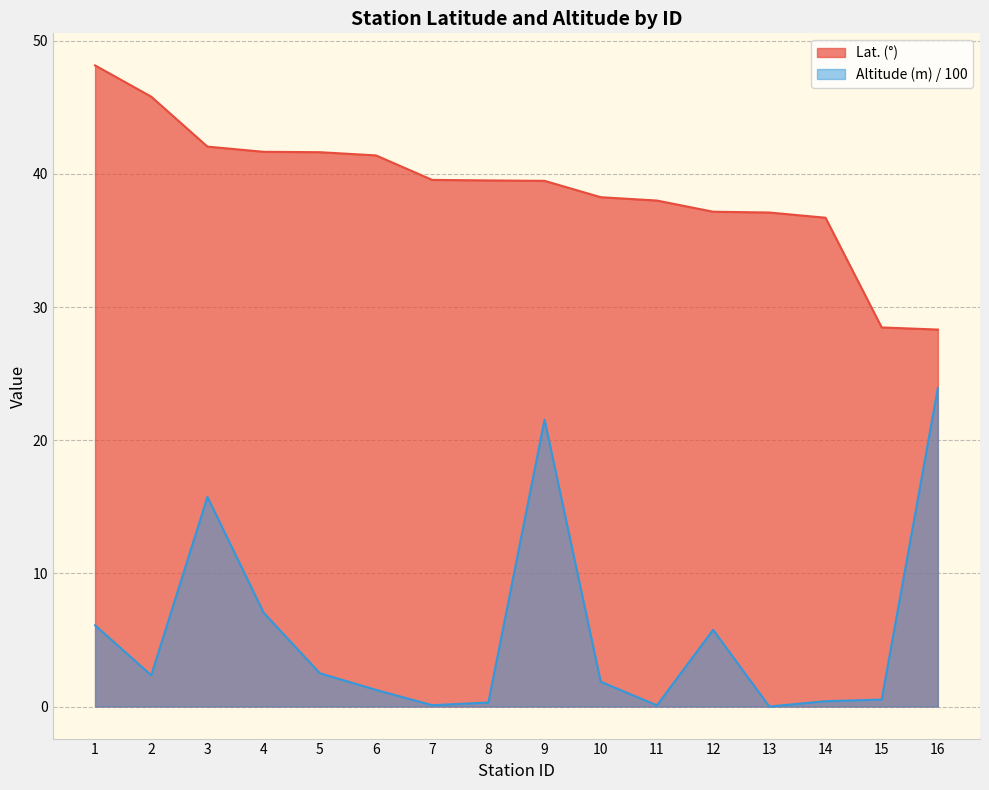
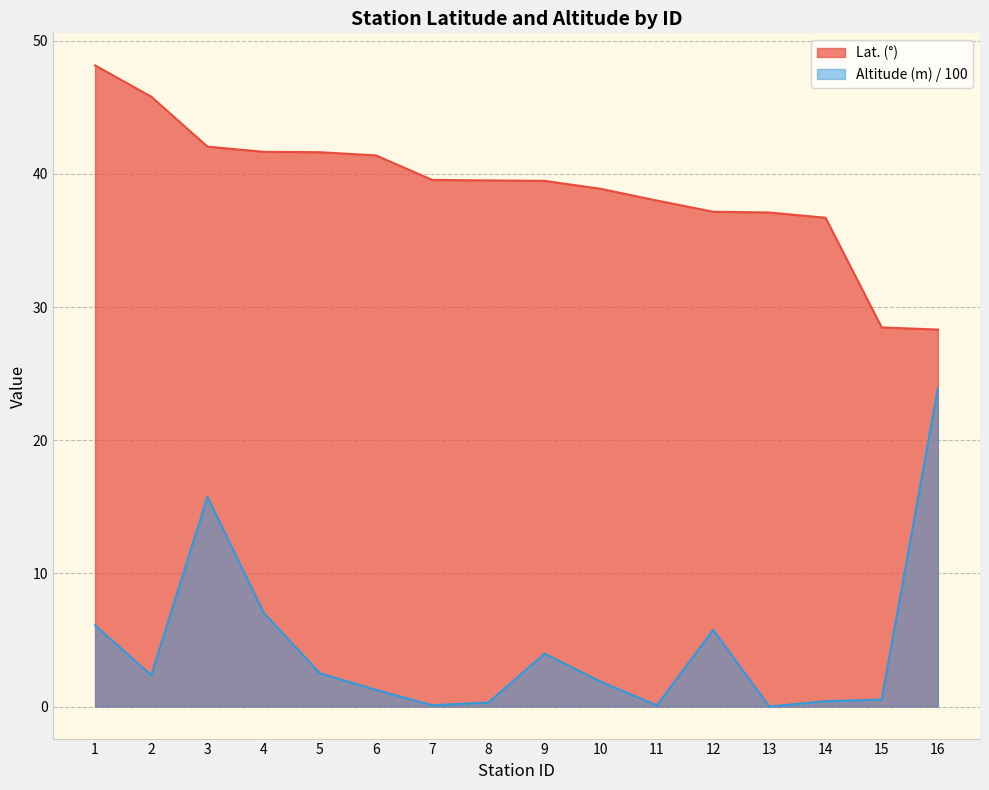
Altitude (m) / 100, 9: 21.5 -> 4.0
Lat. (°), 10: 38.3 -> 38.9
